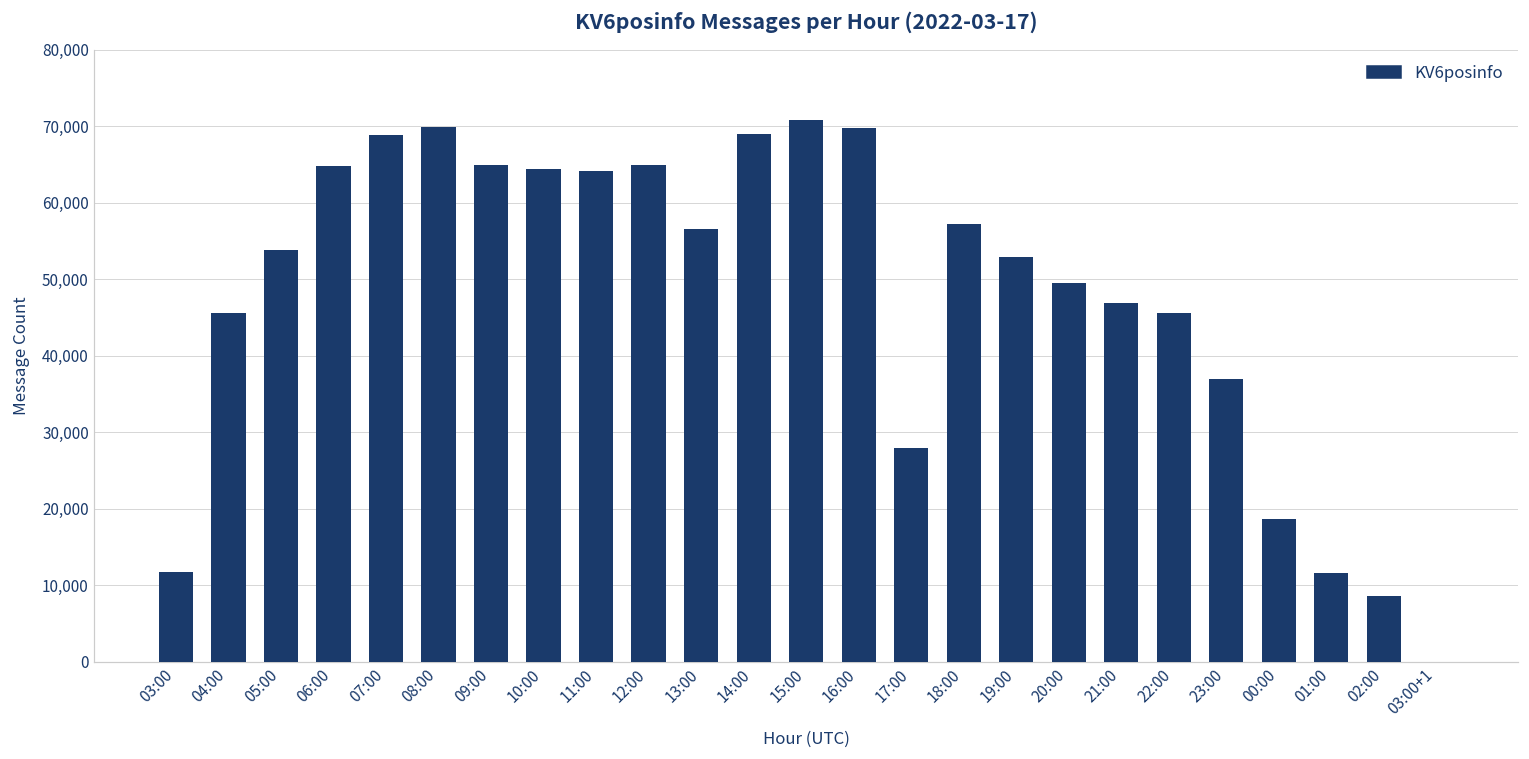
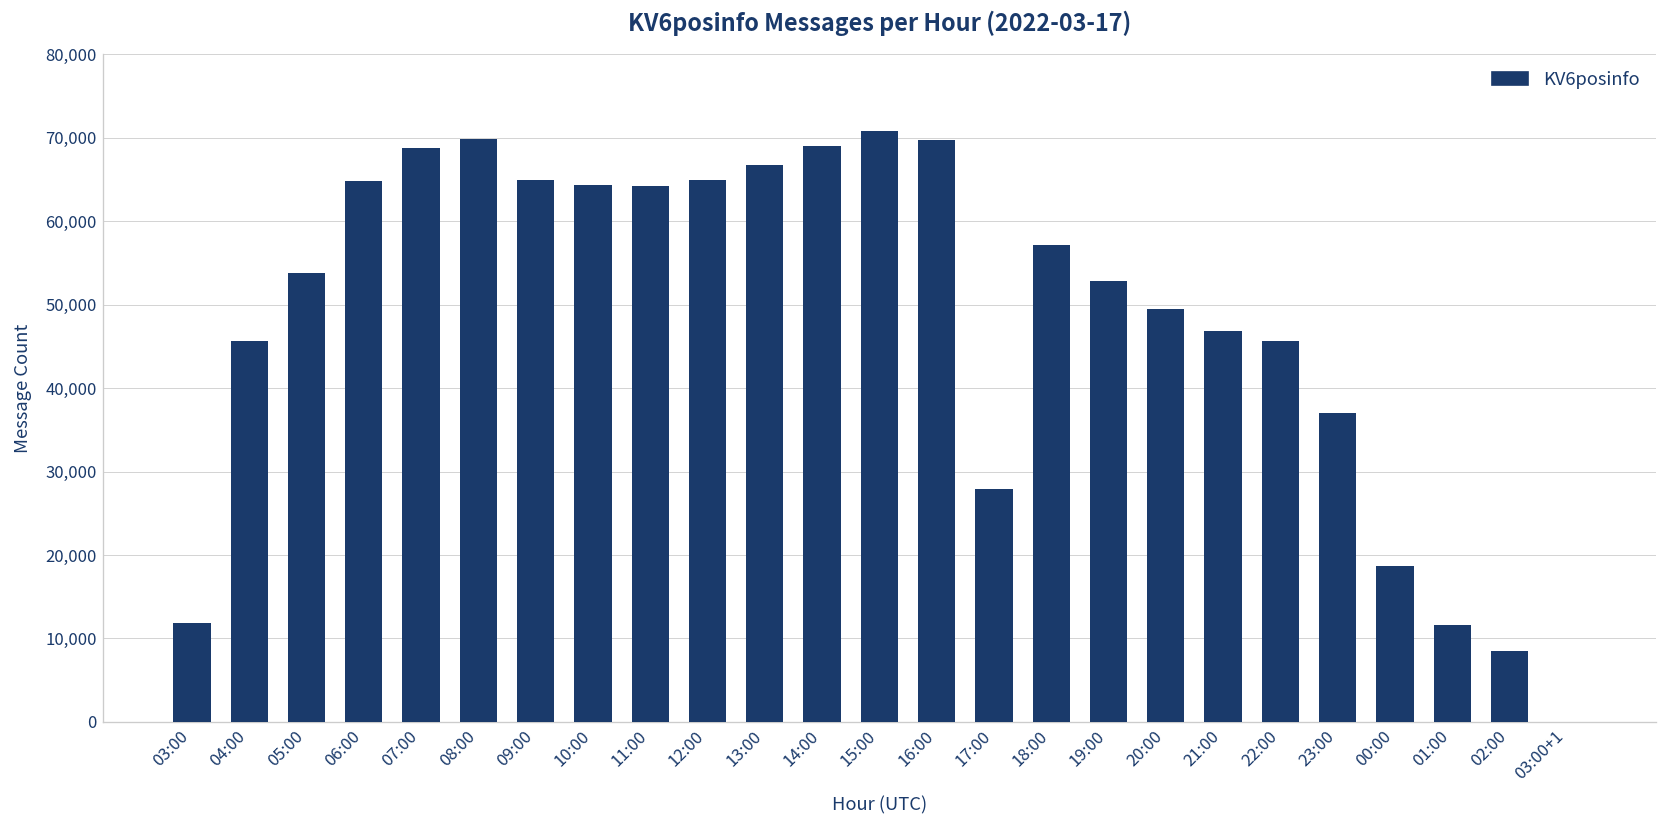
13:00: 57,000 -> 67,000
